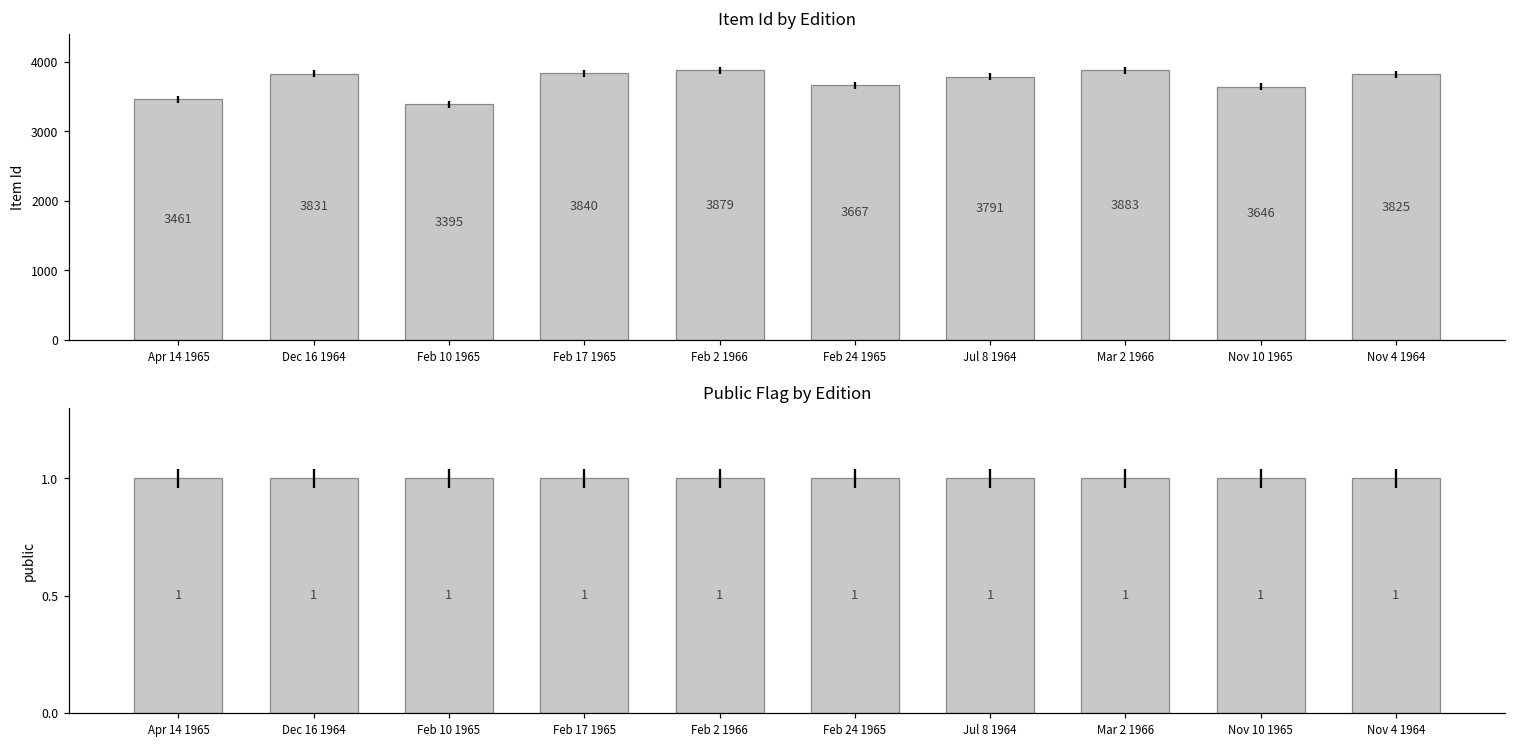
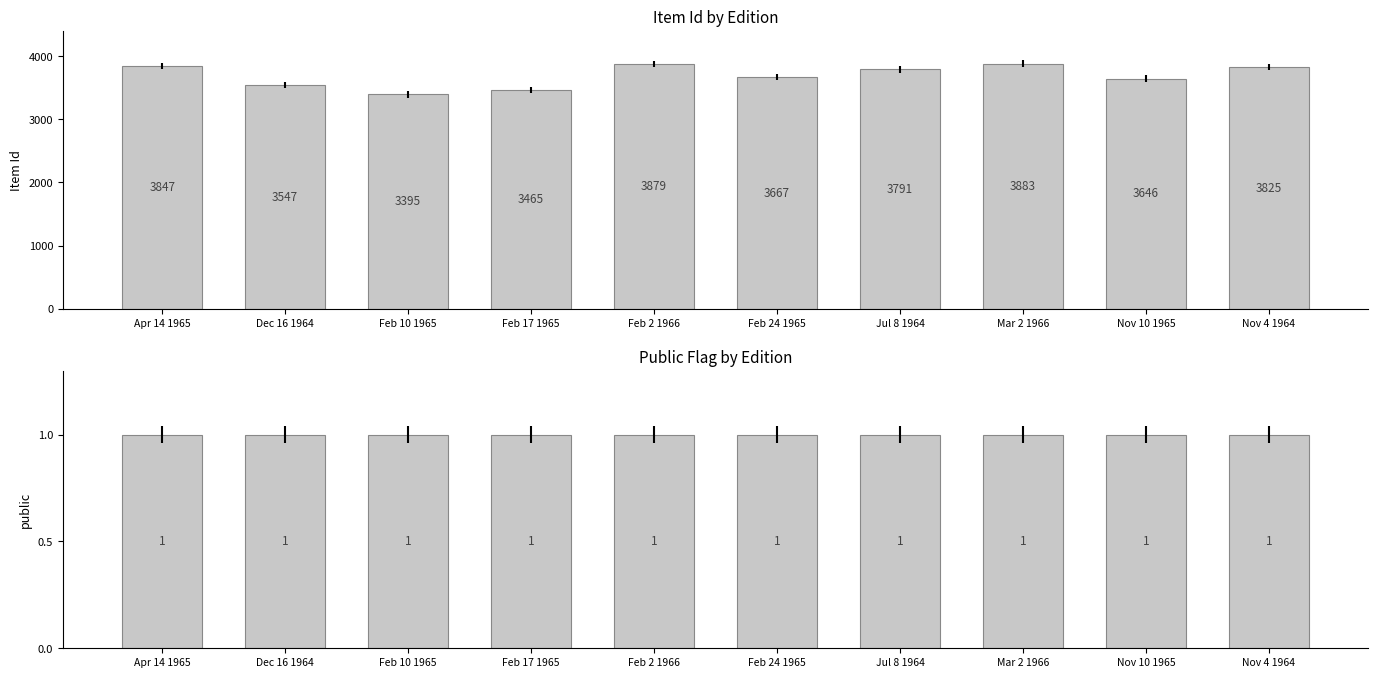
Item Id by Edition, Apr 14 1965: 3461 -> 3847
Item Id by Edition, Dec 16 1964: 3831 -> 3547
Item Id by Edition, Feb 17 1965: 3840 -> 3465
